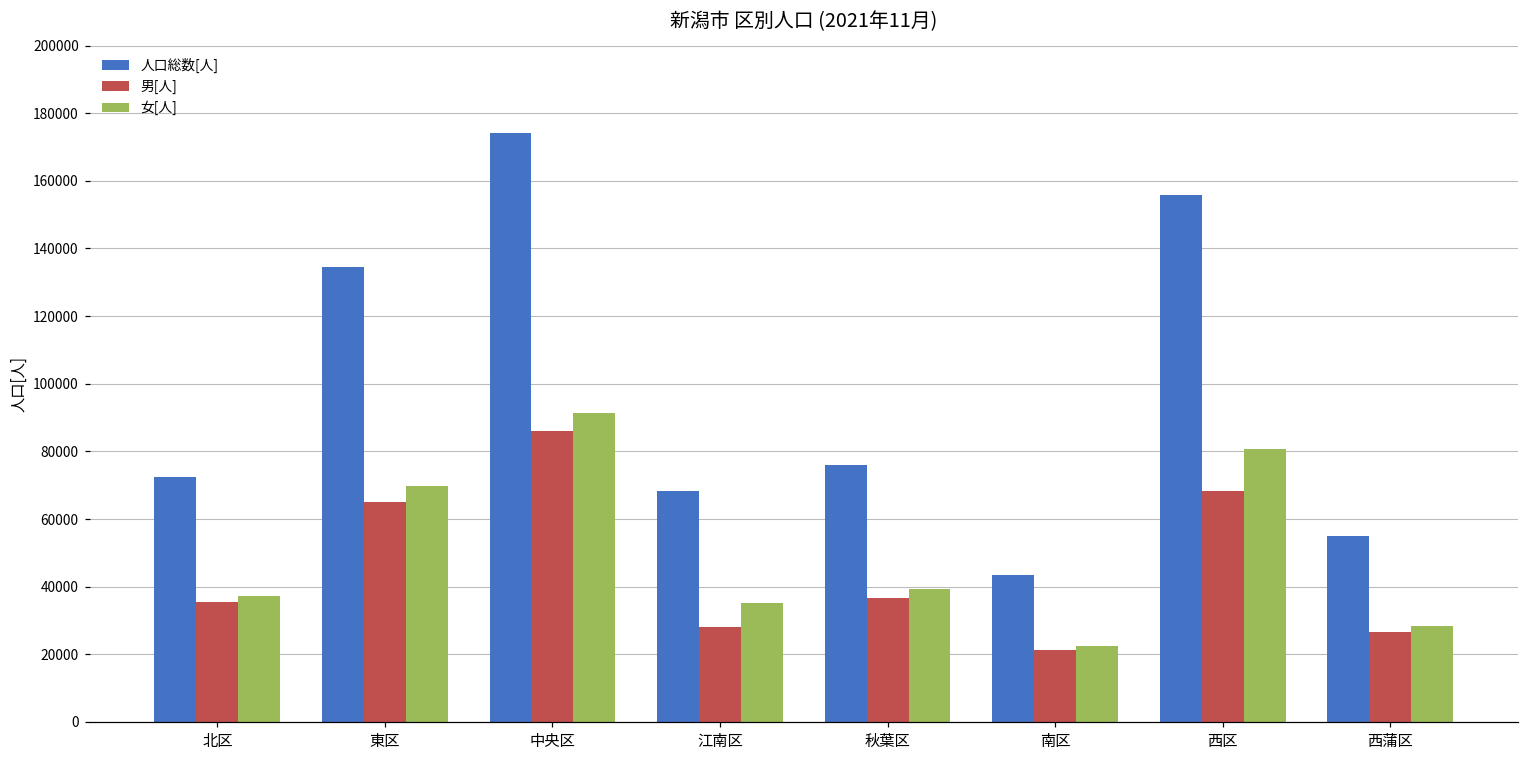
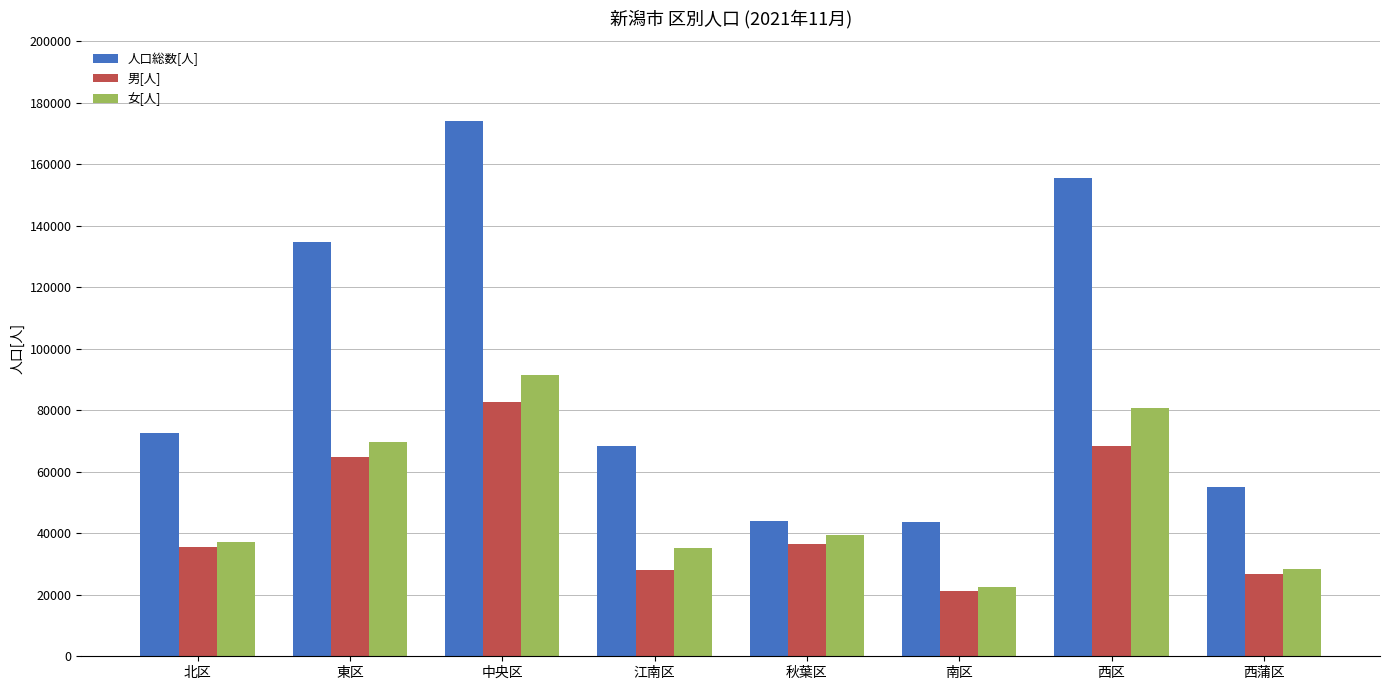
男[人], 中央区: 86000 -> 83000
人口総数[人], 秋葉区: 76000 -> 44000
